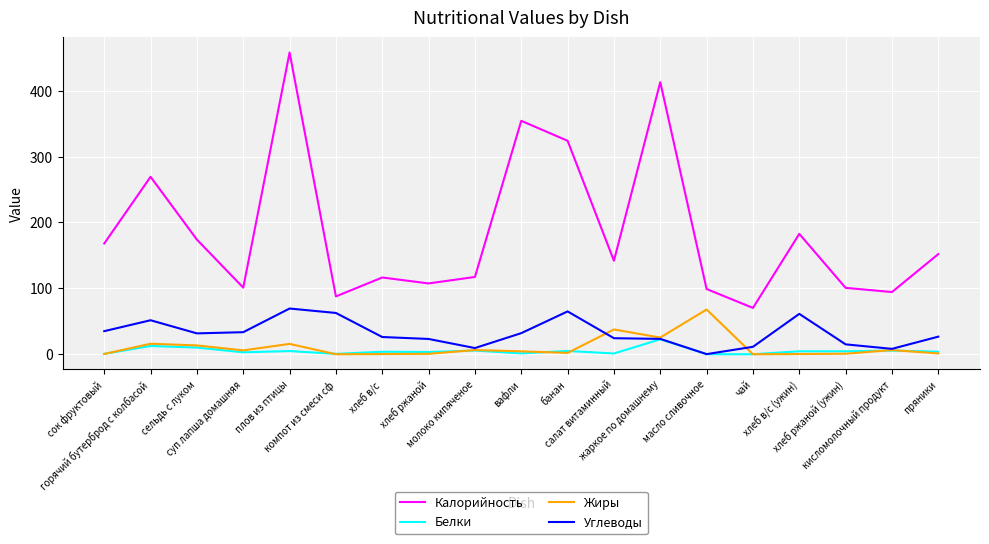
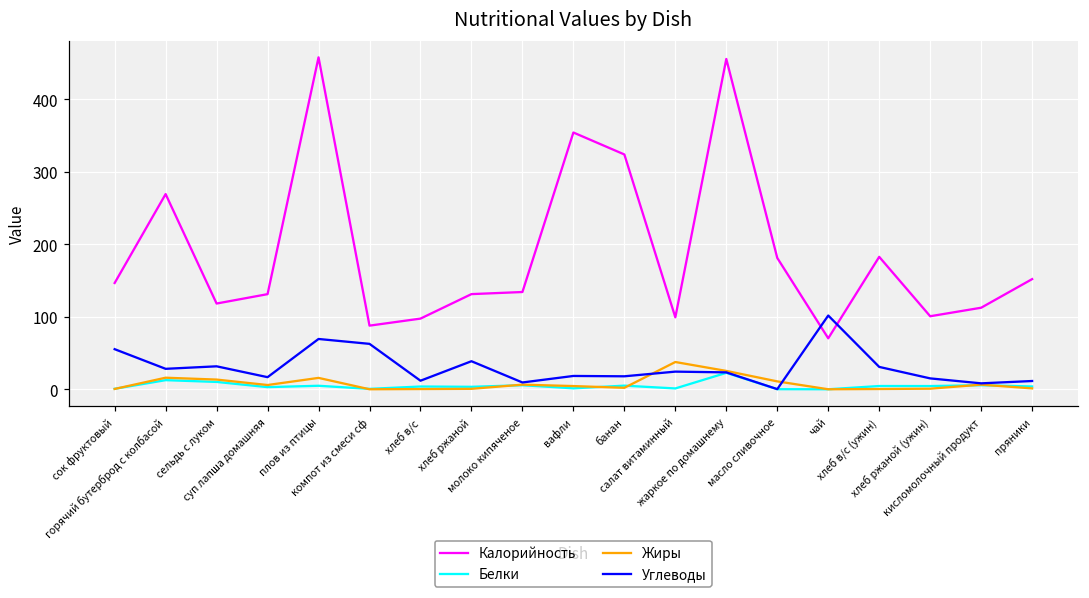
Калорийность, сок фруктовый: 170 -> 150
Углеводы, сок фруктовый: 40 -> 60
Углеводы, горячий бутерброд с колбасой: 50 -> 30
Калорийность, сельдь с луком: 170 -> 120
Калорийность, суп лапша домашняя: 100 -> 130
Углеводы, суп лапша домашняя: 30 -> 20
Калорийность, хлеб в/с: 120 -> 100
Углеводы, хлеб в/с: 30 -> 10
Калорийность, хлеб ржаной: 110 -> 130
Углеводы, хлеб ржаной: 20 -> 40
Калорийность, молоко кипяченое: 120 -> 130
Углеводы, вафли: 30 -> 20
Углеводы, банан: 70 -> 20
Калорийность, салат витаминный: 140 -> 100
Калорийность, жаркое по домашнему: 410 -> 460
Калорийность, масло сливочное: 100 -> 180
Жиры, масло сливочное: 70 -> 10
Углеводы, чай: 10 -> 100
Углеводы, хлеб в/с (ужин): 60 -> 30
Калорийность, кисломолочный продукт: 90 -> 110
Углеводы, пряники: 30 -> 10
